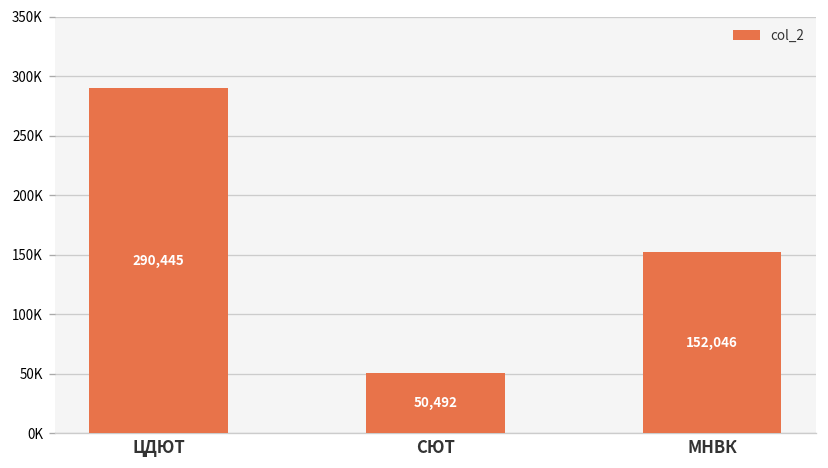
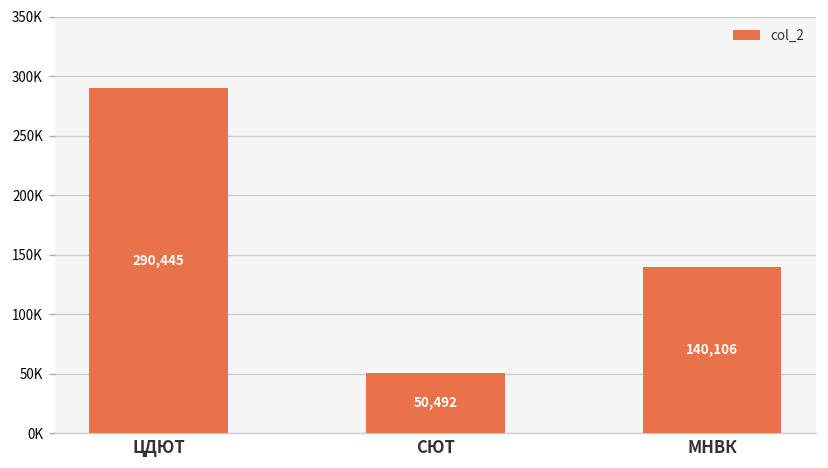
МНВК: 152,046 -> 140,106
